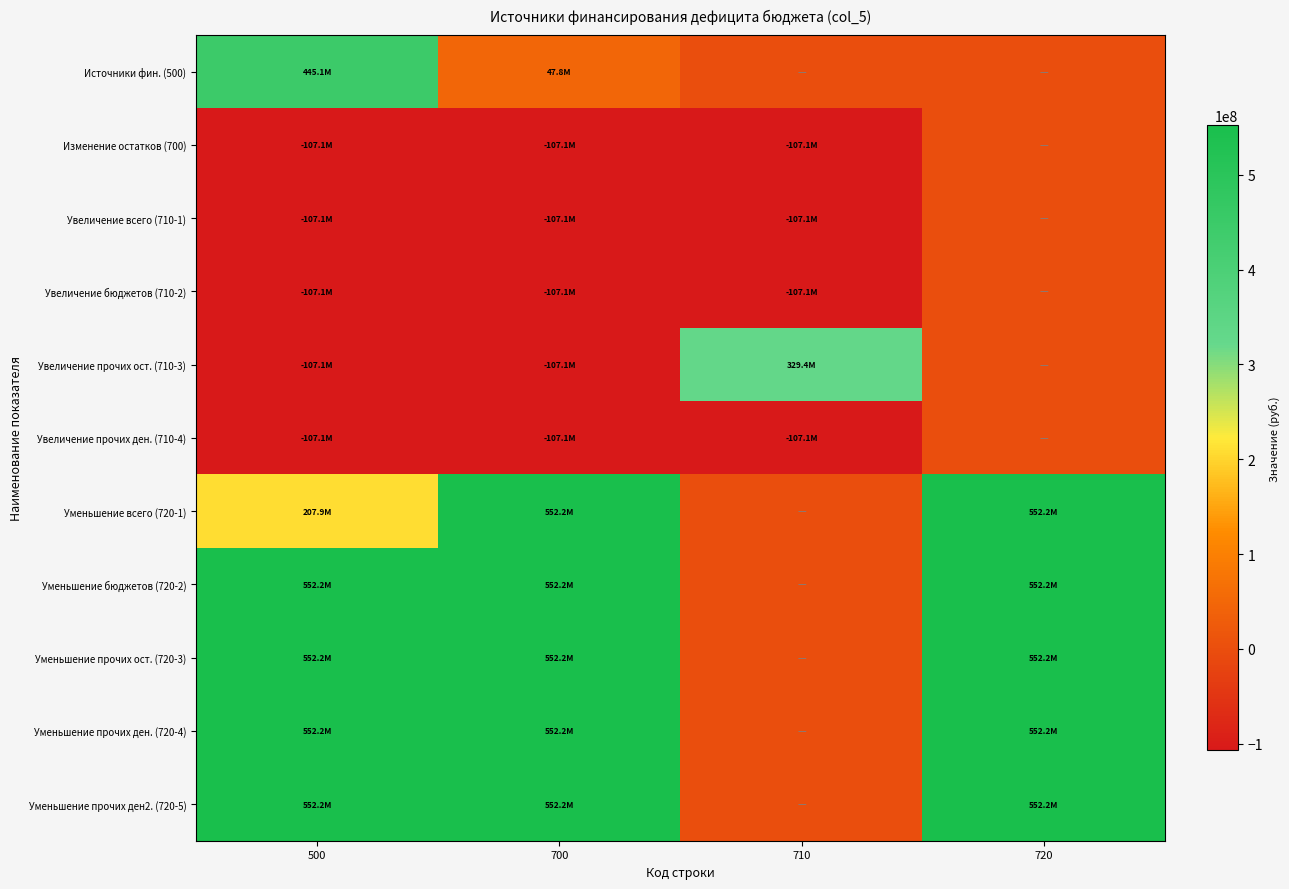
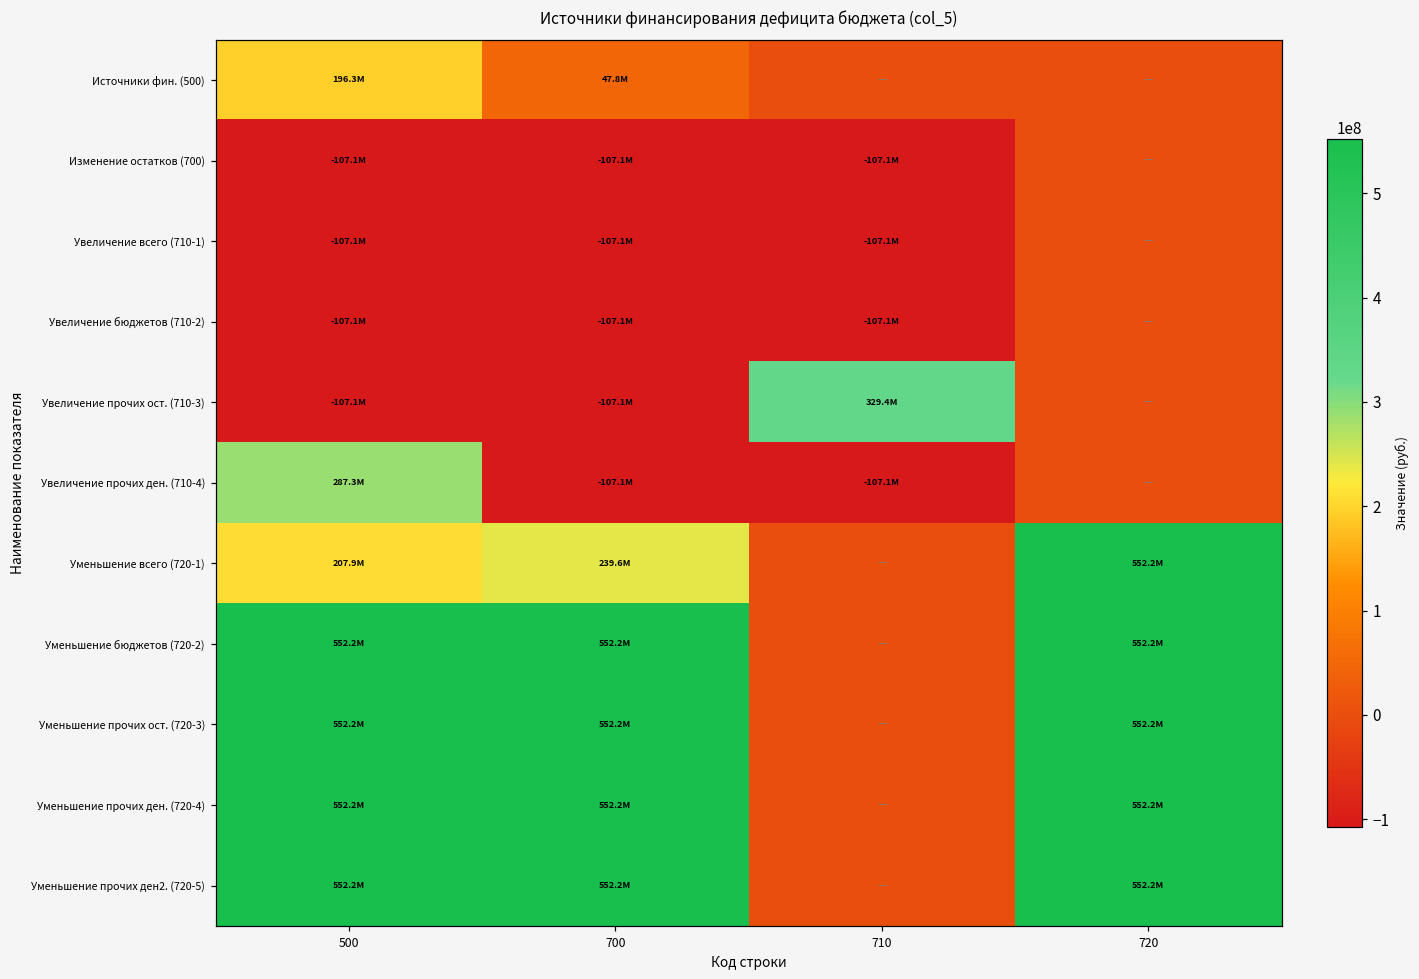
Источники фин. (500), 500: 445.1M -> 196.3M
Увеличение прочих ден. (710-4), 500: -107.1M -> 287.3M
Уменьшение всего (720-1), 700: 552.2M -> 239.6M
